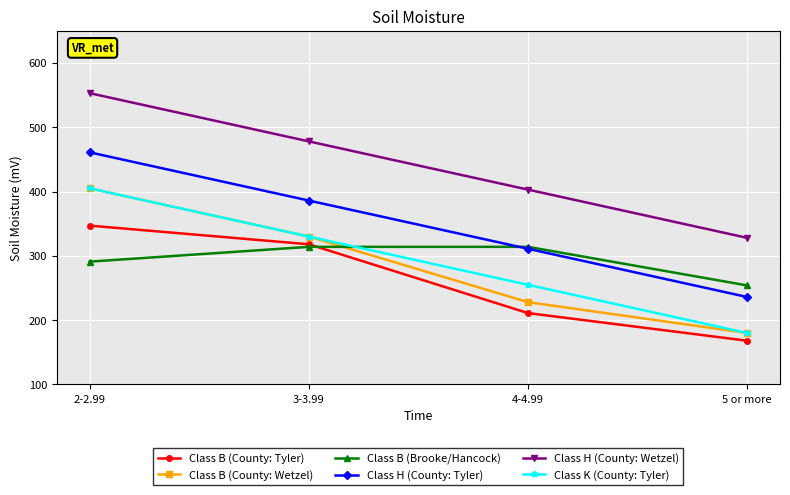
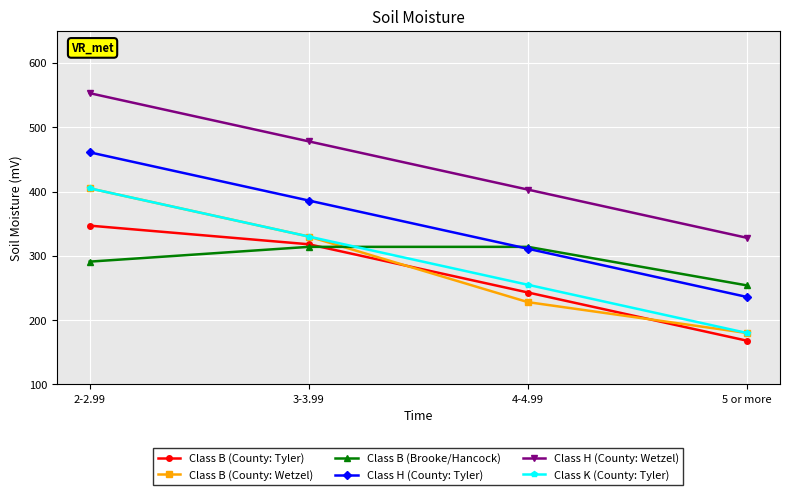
Class B (County: Tyler), 4-4.99: 210 -> 240
